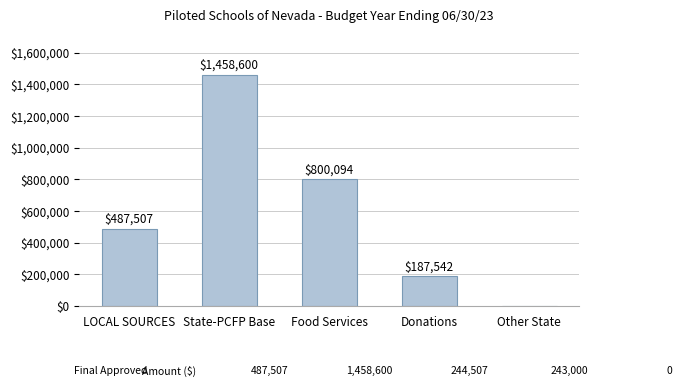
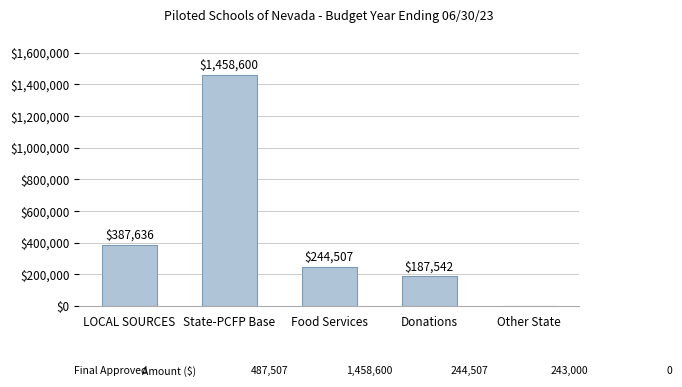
LOCAL SOURCES: $487,507 -> $387,636
Food Services: $800,094 -> $244,507
